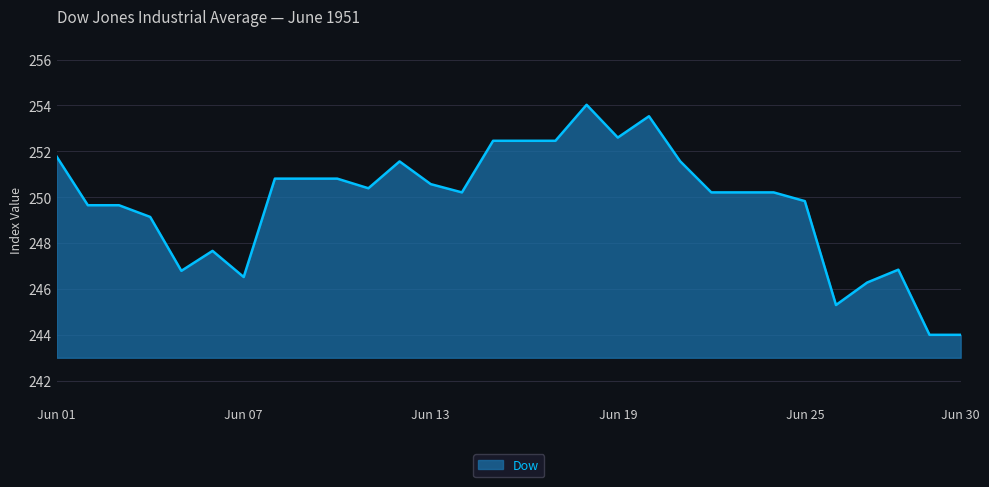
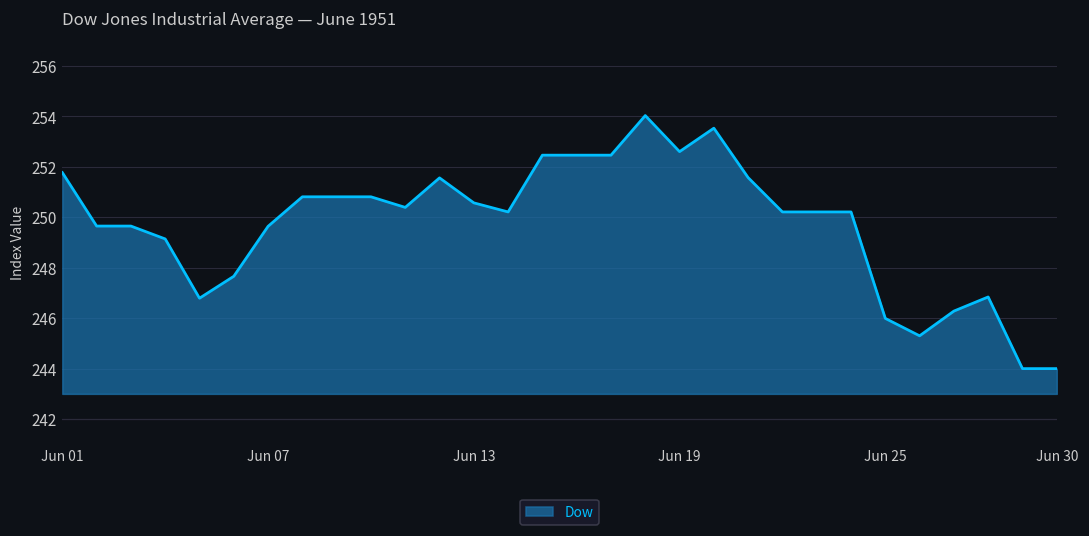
Jun 07: 246.5 -> 249.6
Jun 25: 249.8 -> 246.0
